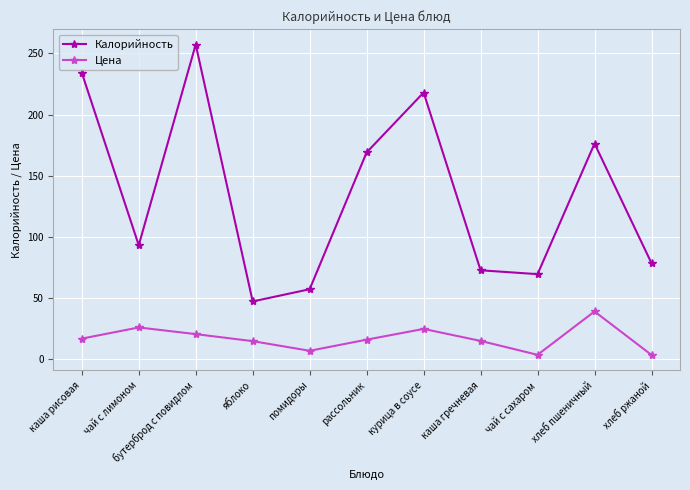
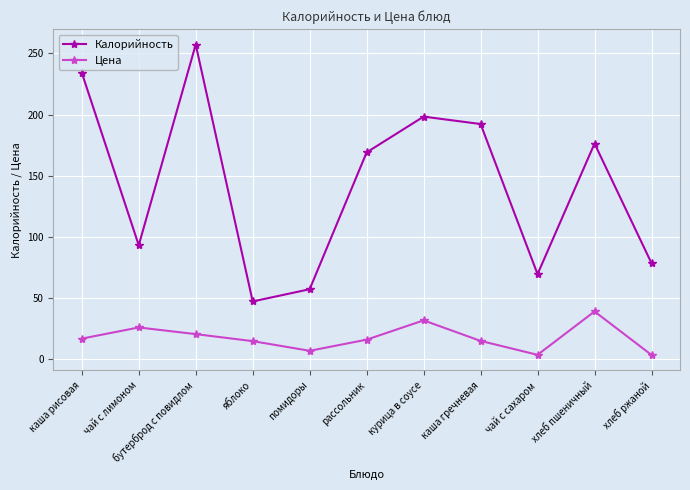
Калорийность, курица в соусе: 218 -> 198
Цена, курица в соусе: 25 -> 32
Калорийность, каша гречневая: 73 -> 192
